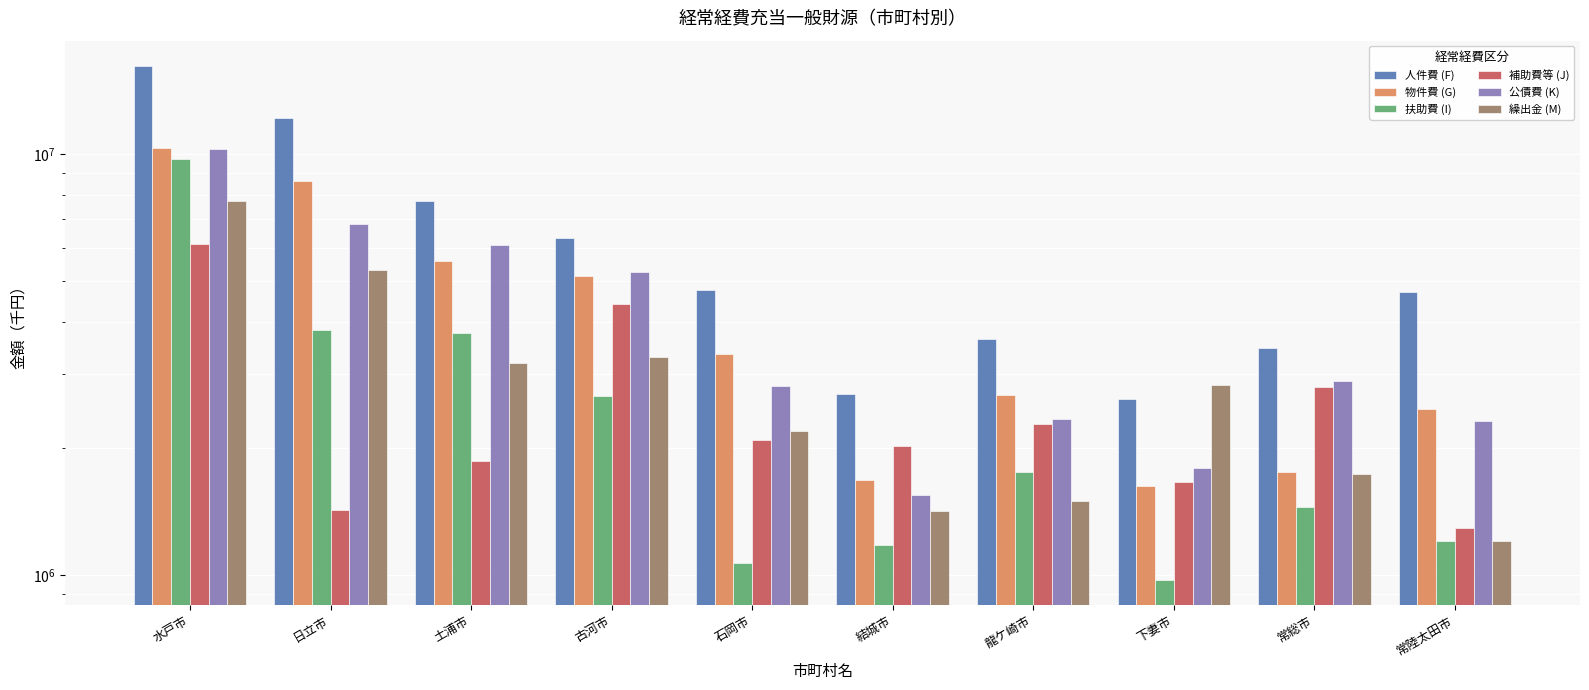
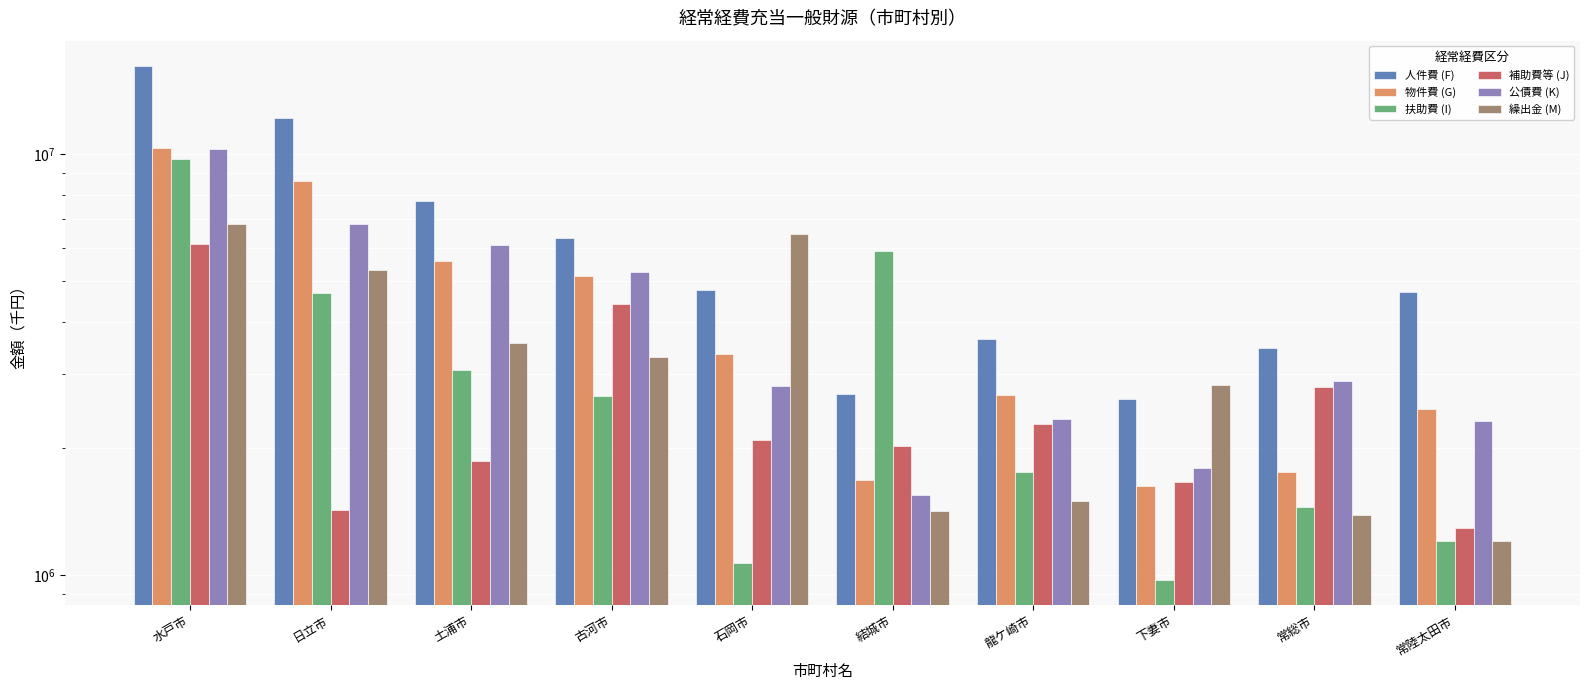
繰出金 (M), 水戸市: 7700000 -> 6800000
扶助費 (I), 日立市: 3800000 -> 4700000
扶助費 (I), 土浦市: 3800000 -> 3100000
繰出金 (M), 土浦市: 3200000 -> 3600000
繰出金 (M), 石岡市: 2200000 -> 6500000
扶助費 (I), 結城市: 1180000 -> 5900000
繰出金 (M), 常総市: 1740000 -> 1390000
